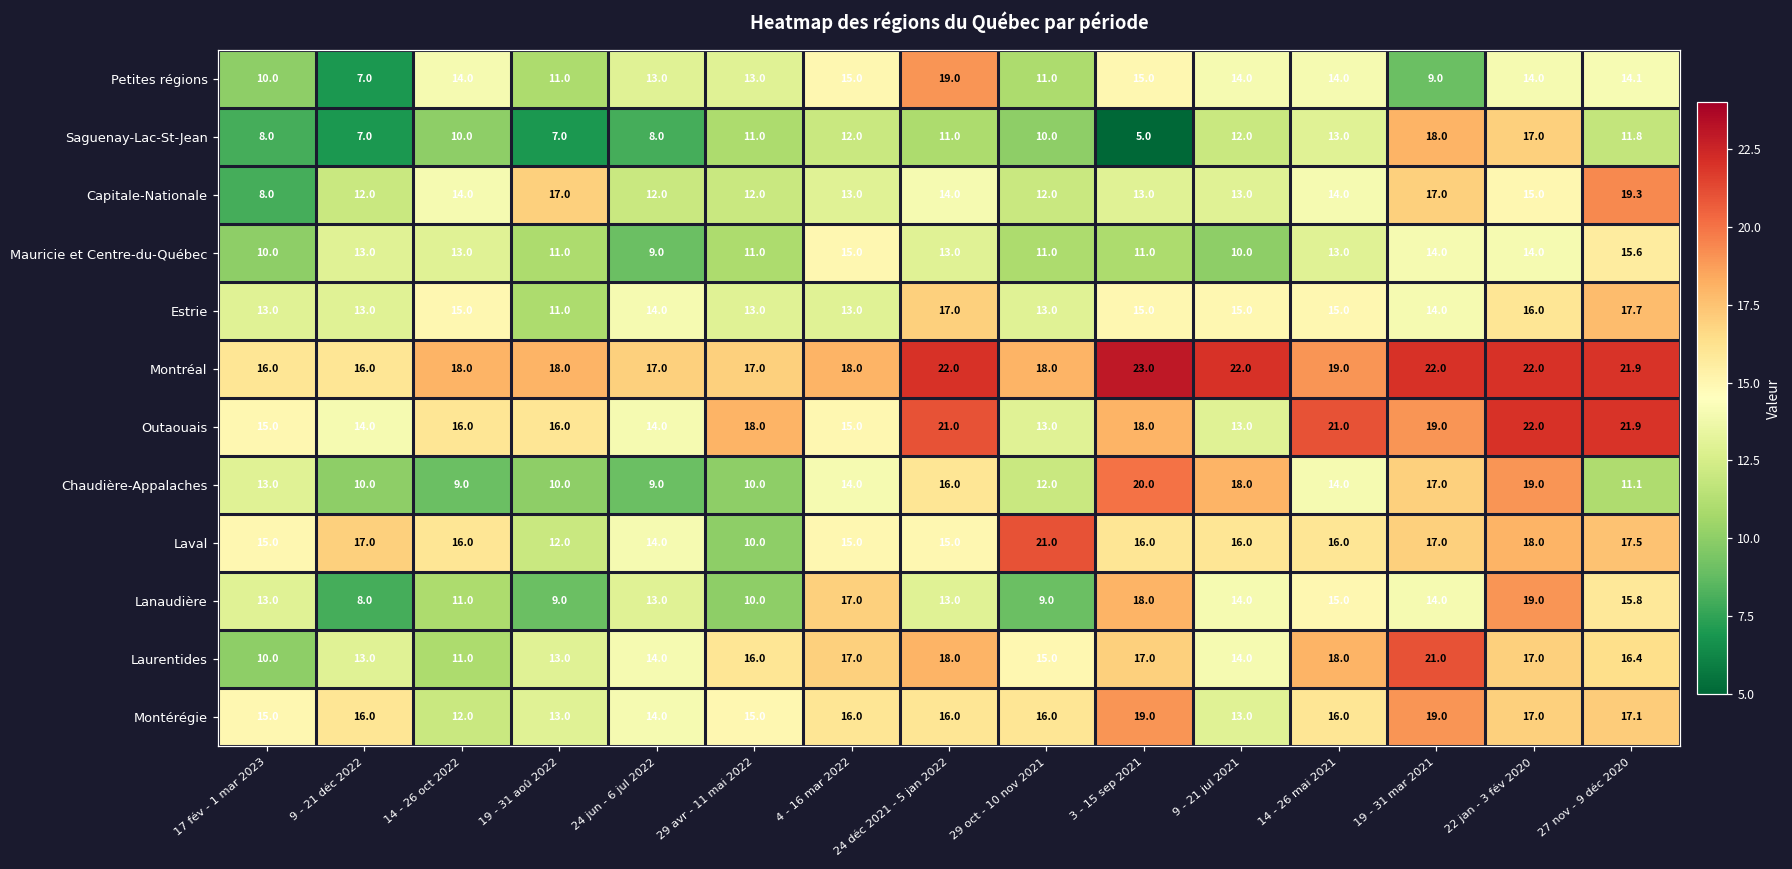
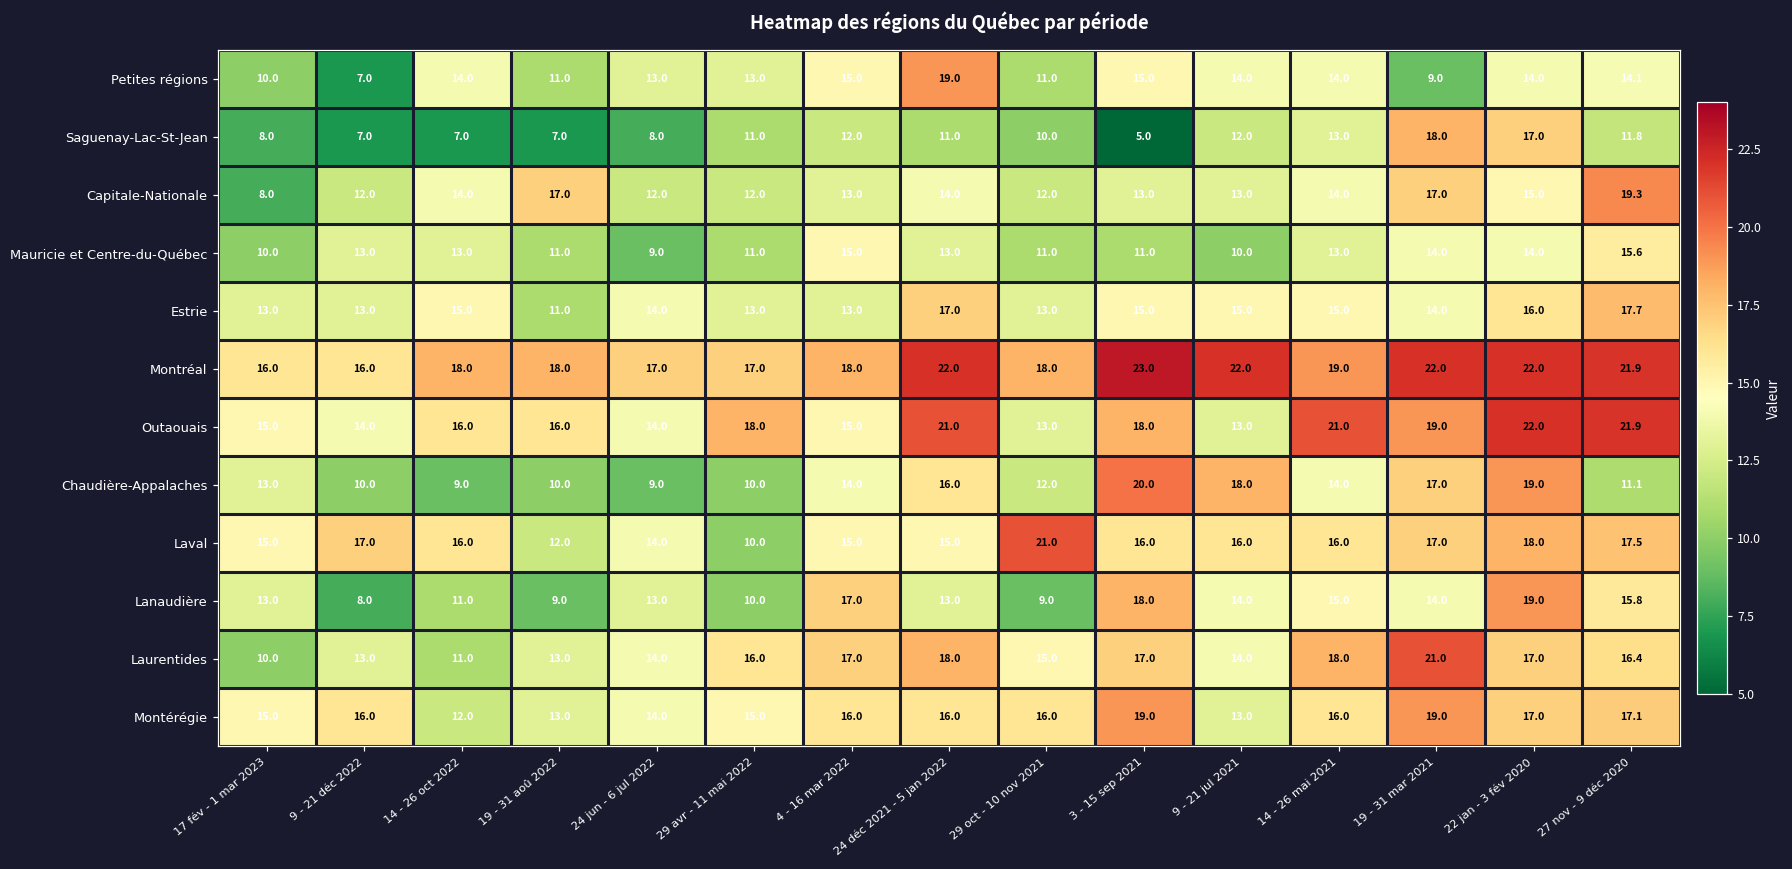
Saguenay-Lac-St-Jean, 14 - 26 oct 2022: 10.0 -> 7.0
